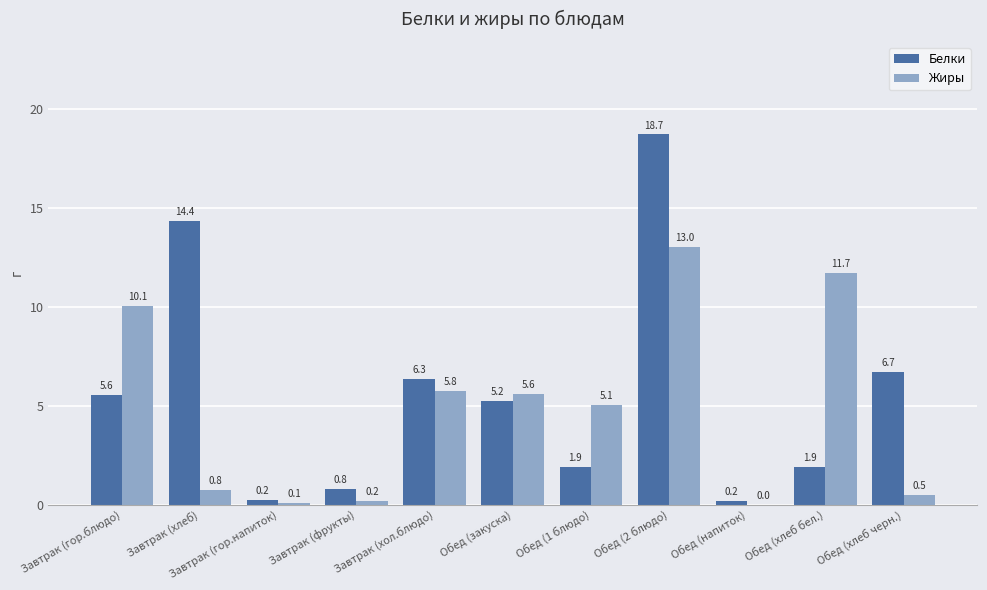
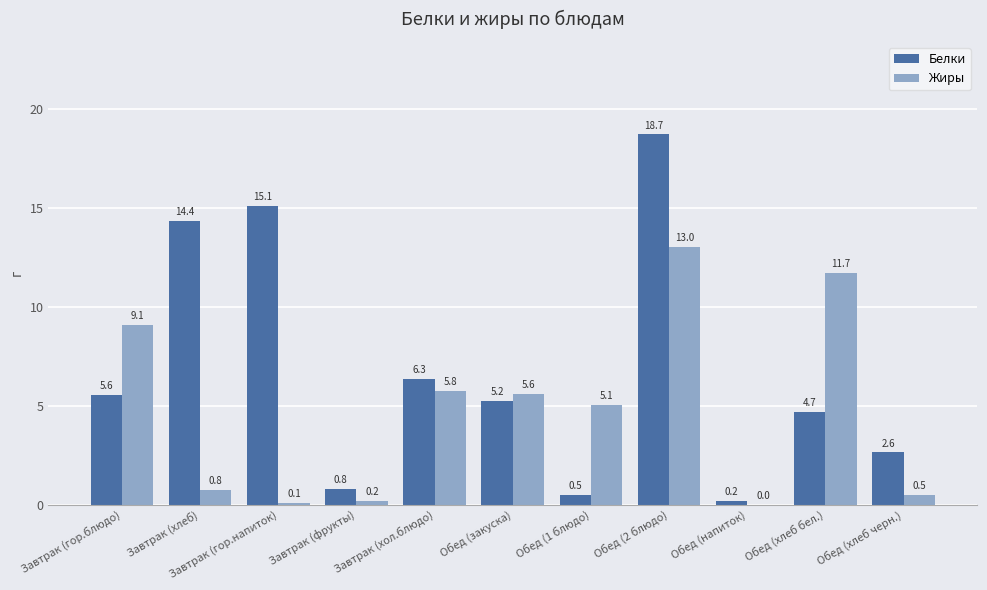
Жиры, Завтрак (гор.блюдо): 10.1 -> 9.1
Белки, Завтрак (гор.напиток): 0.2 -> 15.1
Белки, Обед (1 блюдо): 1.9 -> 0.5
Белки, Обед (хлеб бел.): 1.9 -> 4.7
Белки, Обед (хлеб черн.): 6.7 -> 2.6
